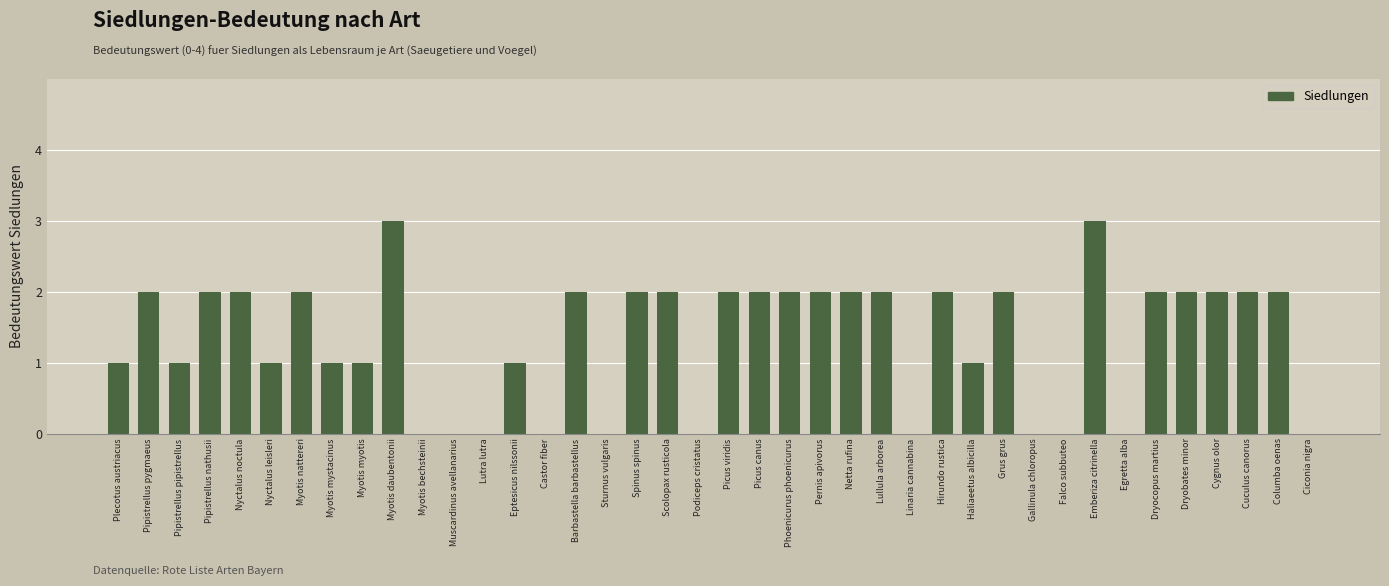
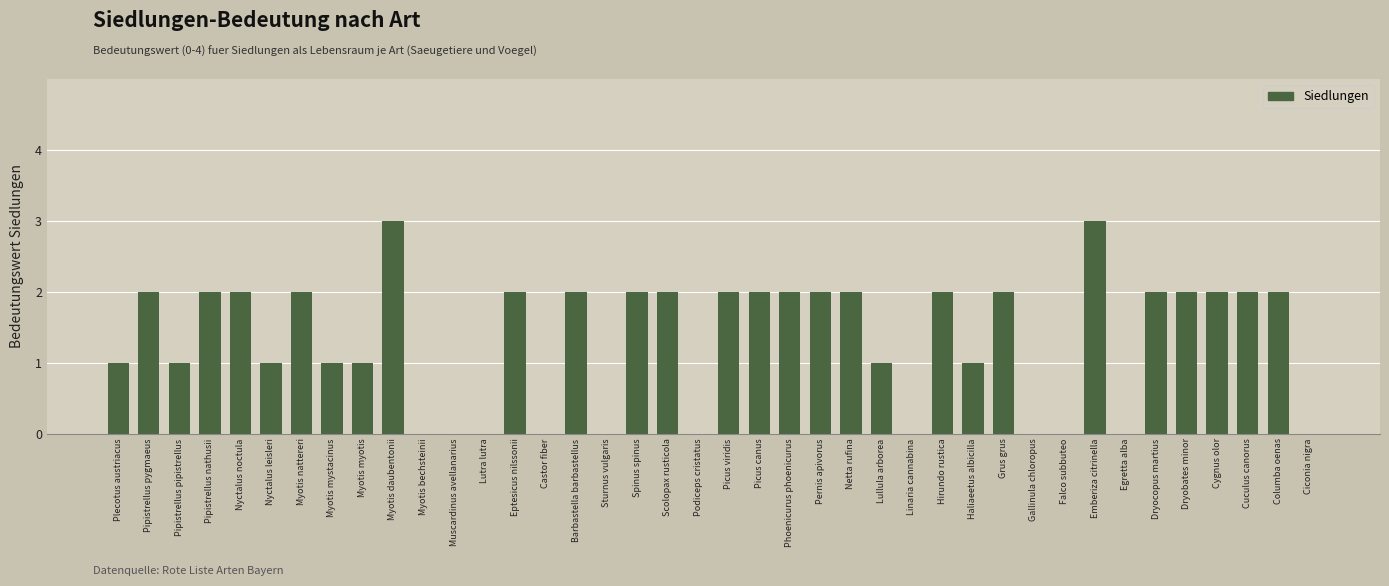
Eptesicus nilssonii: 1 -> 2
Lullula arborea: 2 -> 1
